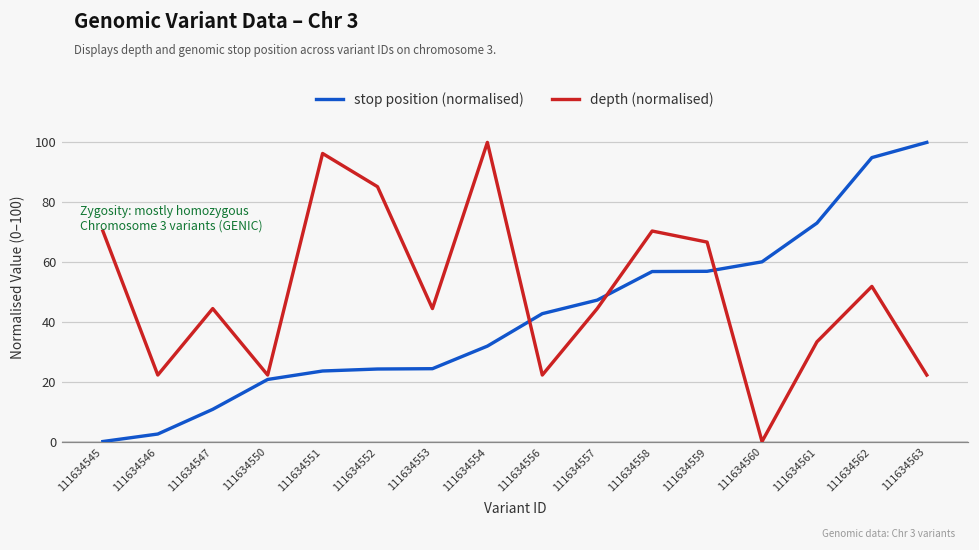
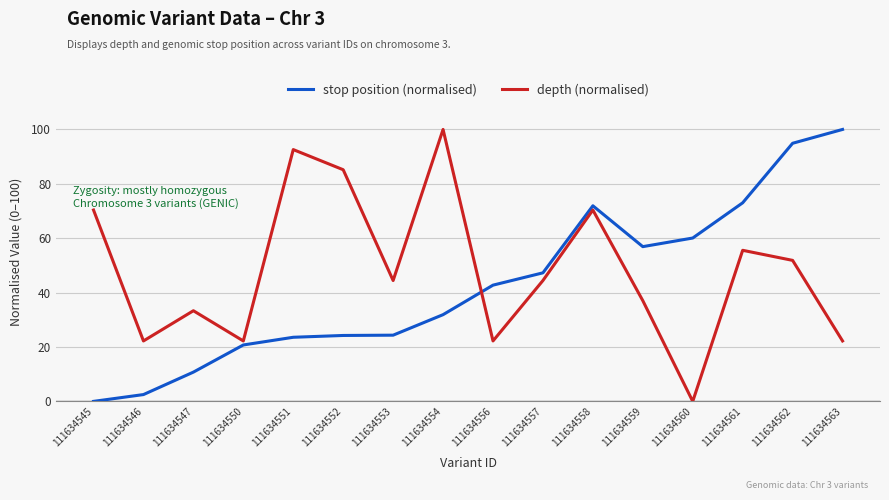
depth (normalised), 111634547: 44 -> 33
depth (normalised), 111634551: 96 -> 93
stop position (normalised), 111634558: 57 -> 72
depth (normalised), 111634559: 67 -> 37
depth (normalised), 111634561: 33 -> 56
